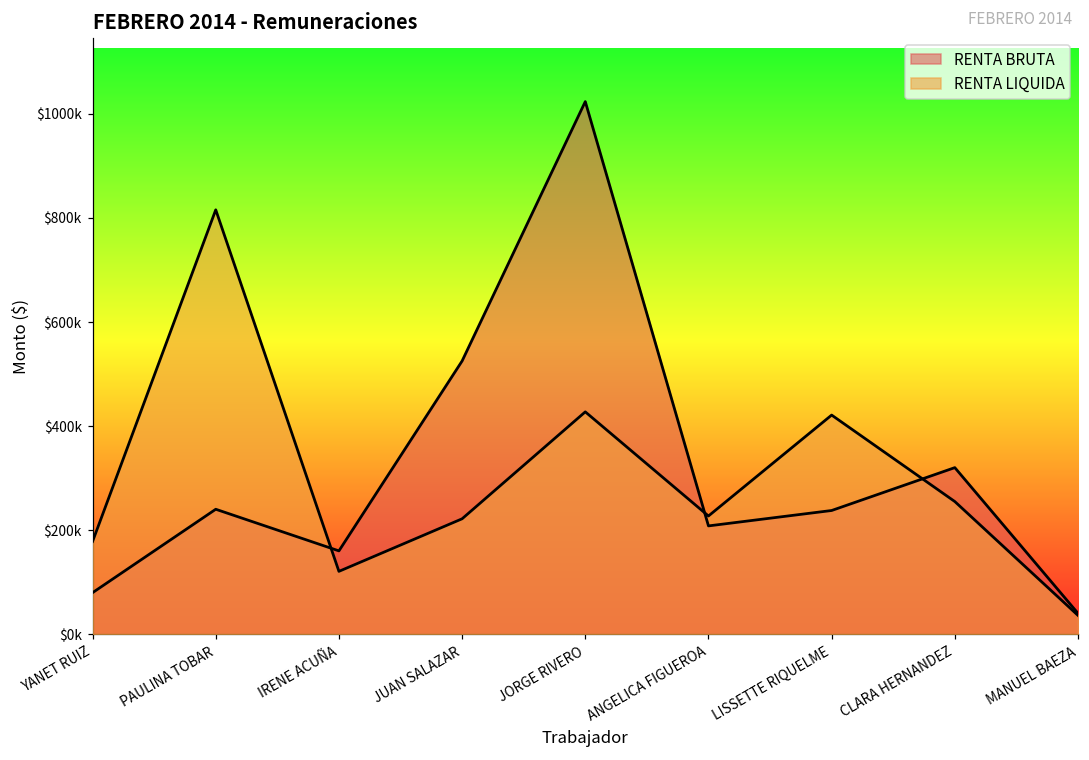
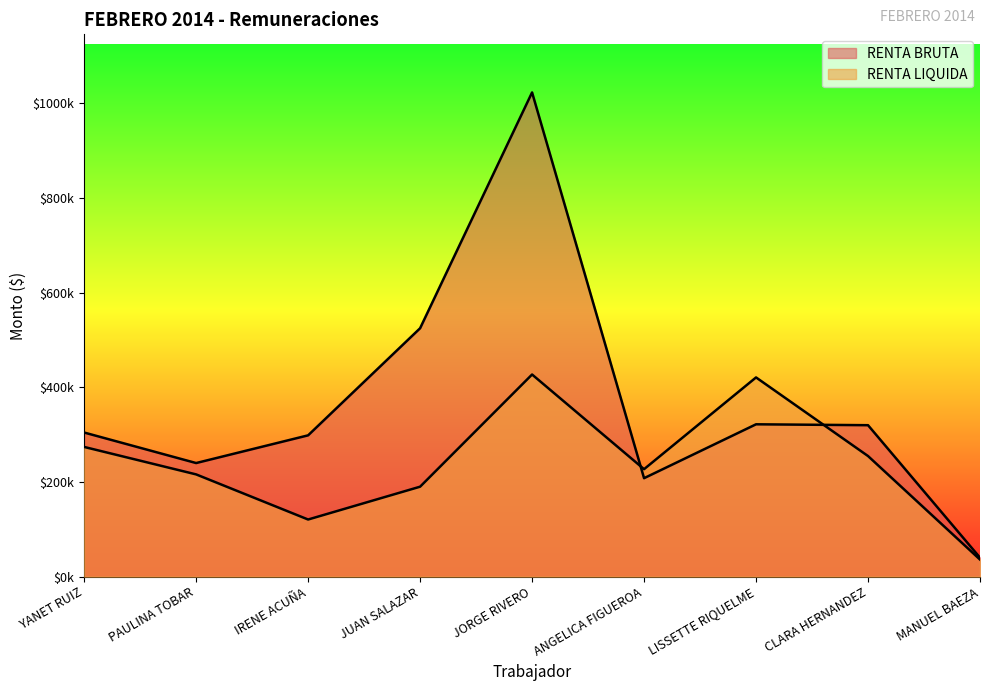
RENTA BRUTA, YANET RUIZ: $80000 -> $300000
RENTA LIQUIDA, YANET RUIZ: $180000 -> $270000
RENTA LIQUIDA, PAULINA TOBAR: $820000 -> $220000
RENTA BRUTA, IRENE ACUÑA: $160000 -> $300000
RENTA LIQUIDA, JUAN SALAZAR: $220000 -> $190000
RENTA BRUTA, LISSETTE RIQUELME: $240000 -> $320000
